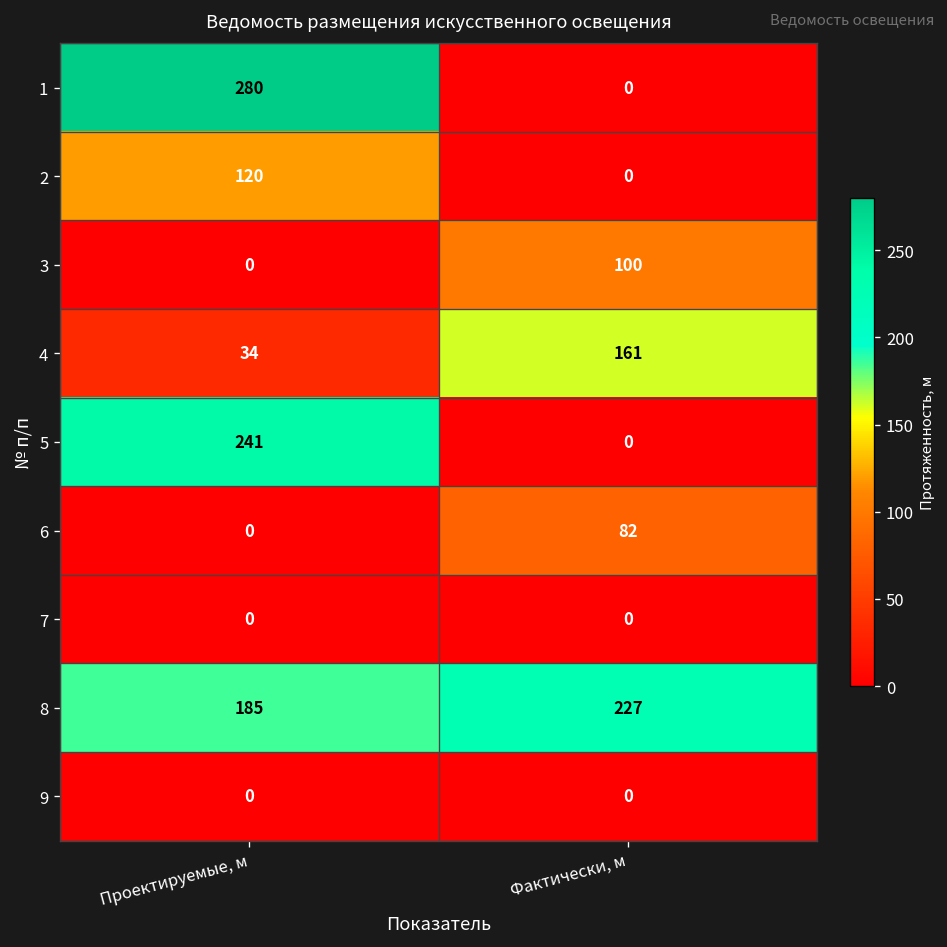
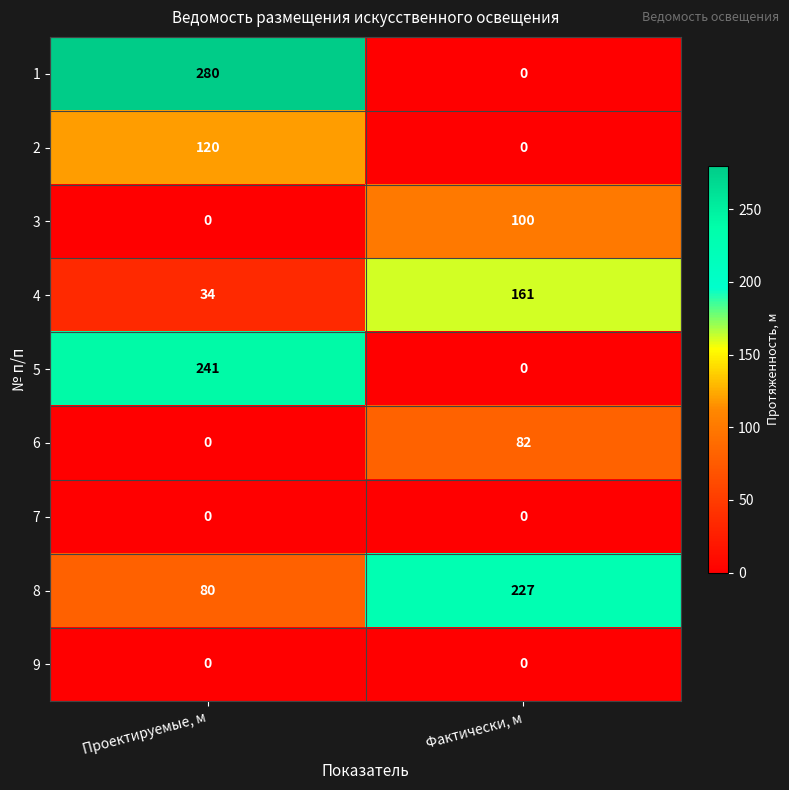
8, Проектируемые, м: 185 -> 80
